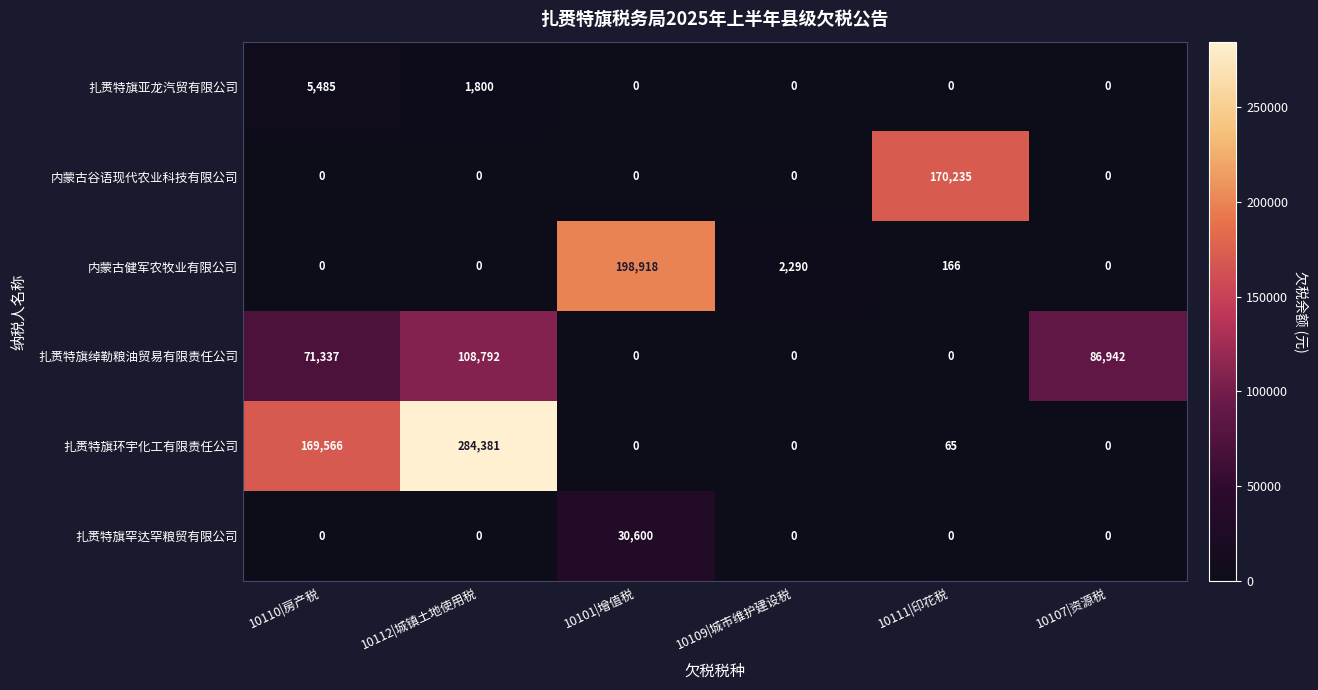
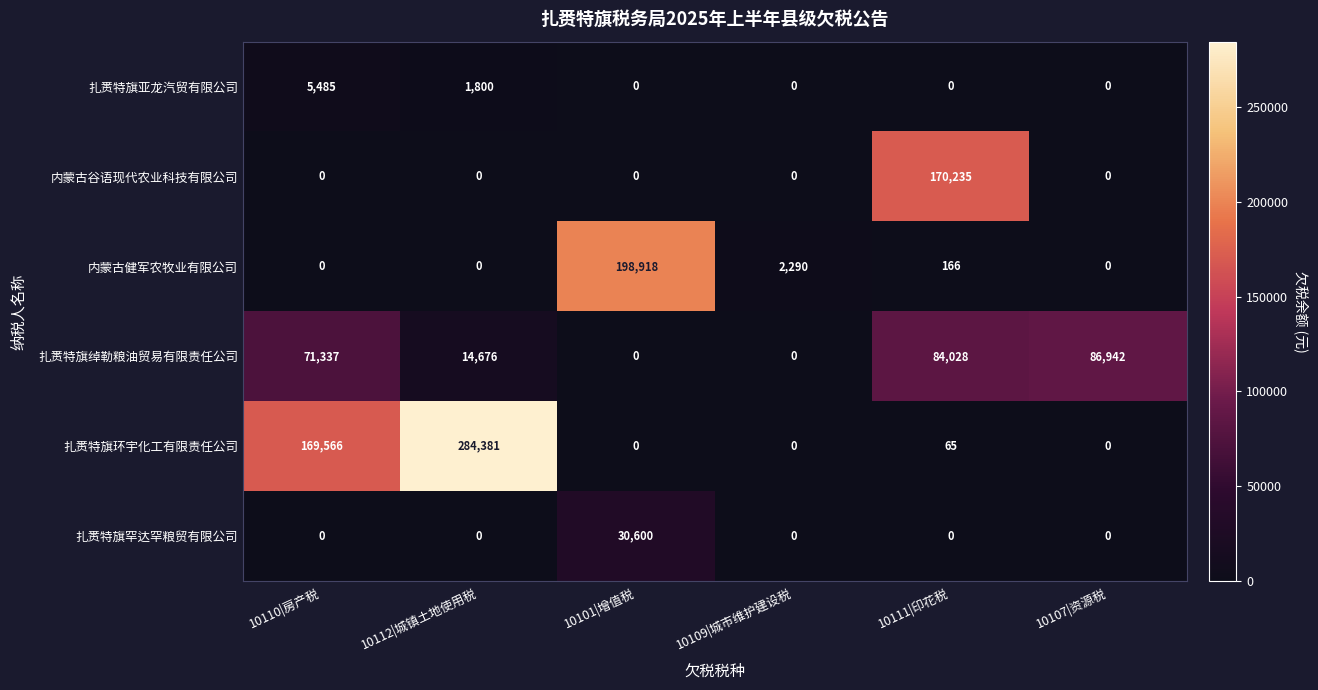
扎赉特旗绰勒粮油贸易有限责任公司, 10112|城镇土地使用税: 108,792 -> 14,676
扎赉特旗绰勒粮油贸易有限责任公司, 10111|印花税: 0 -> 84,028
